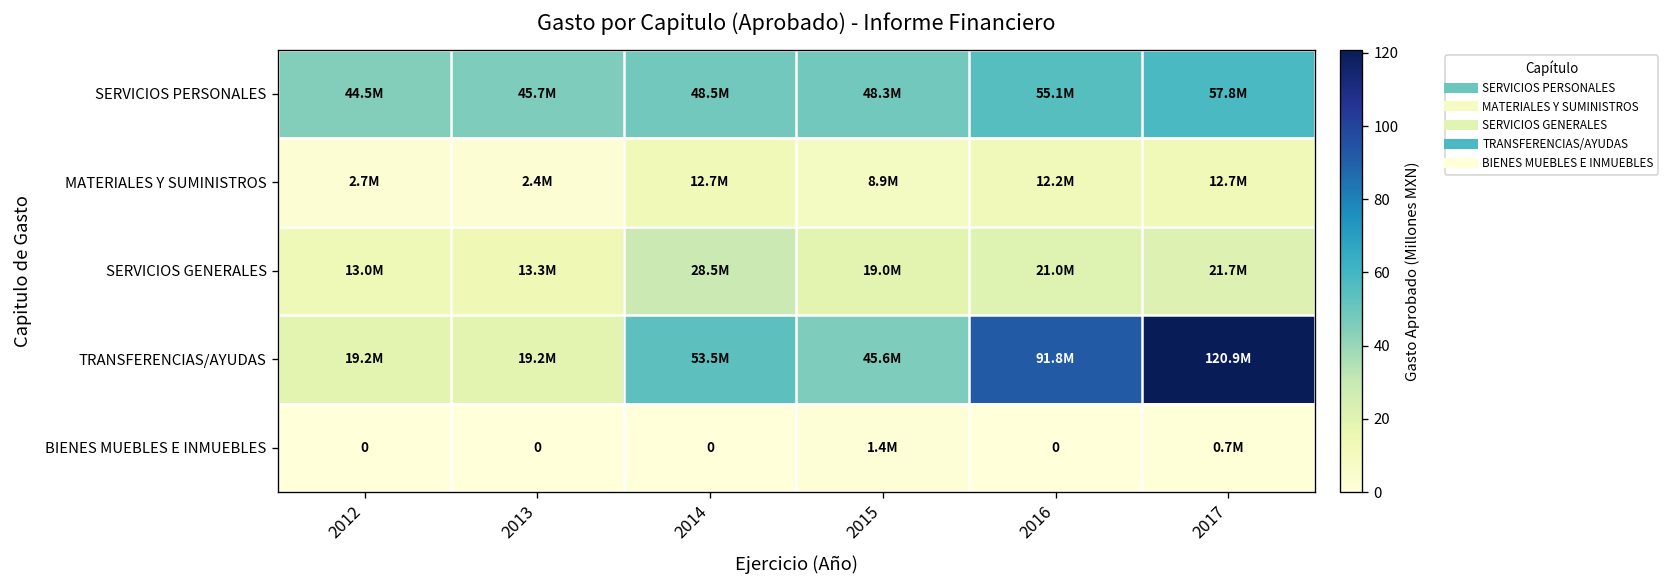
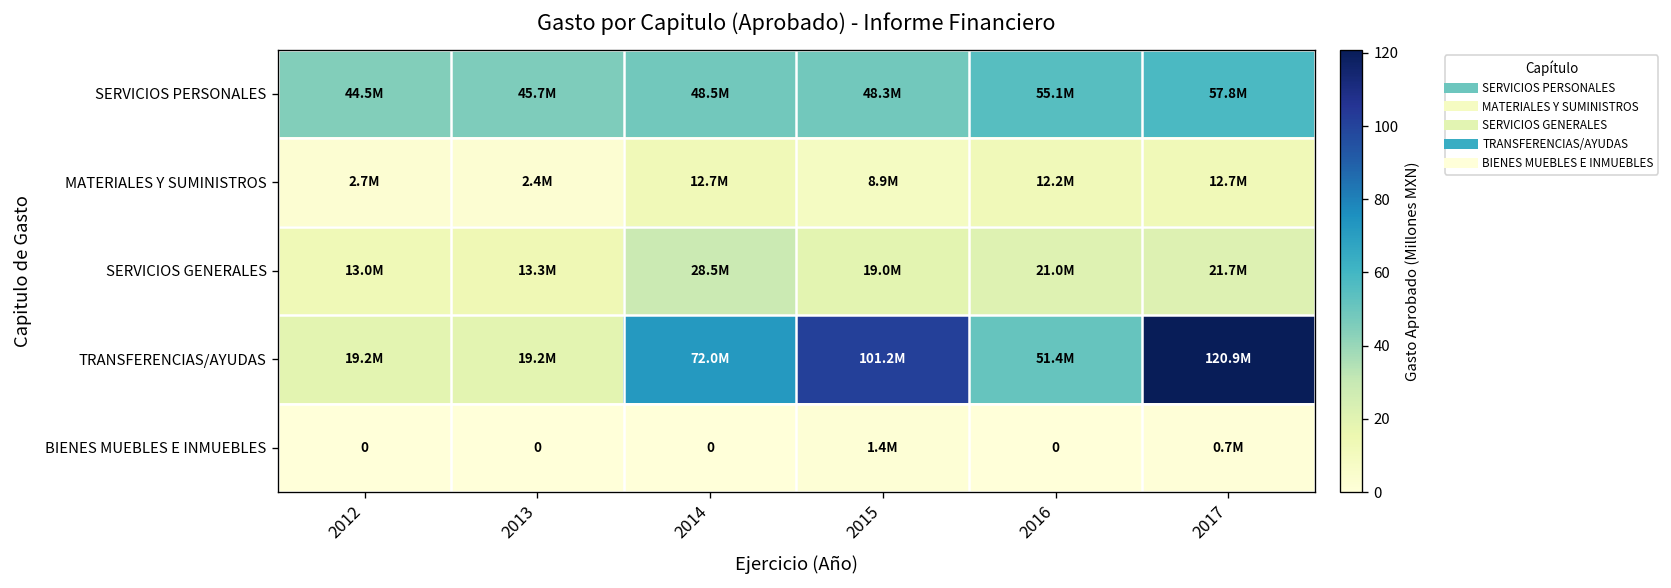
TRANSFERENCIAS/AYUDAS, 2014: 53.5M -> 72.0M
TRANSFERENCIAS/AYUDAS, 2015: 45.6M -> 101.2M
TRANSFERENCIAS/AYUDAS, 2016: 91.8M -> 51.4M
